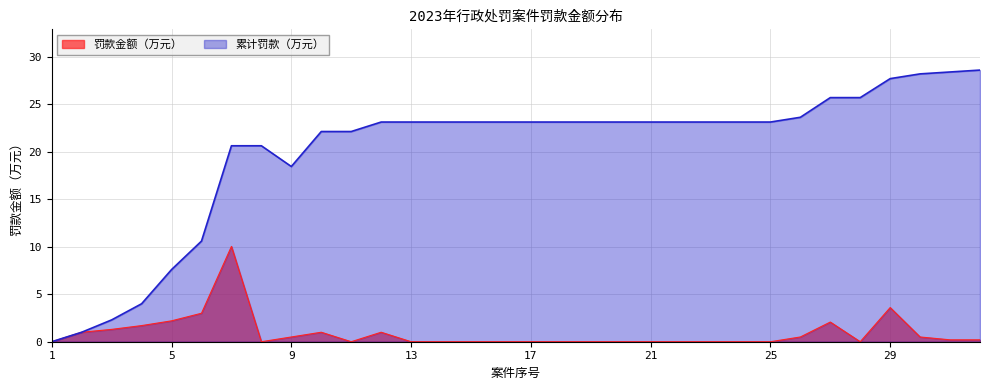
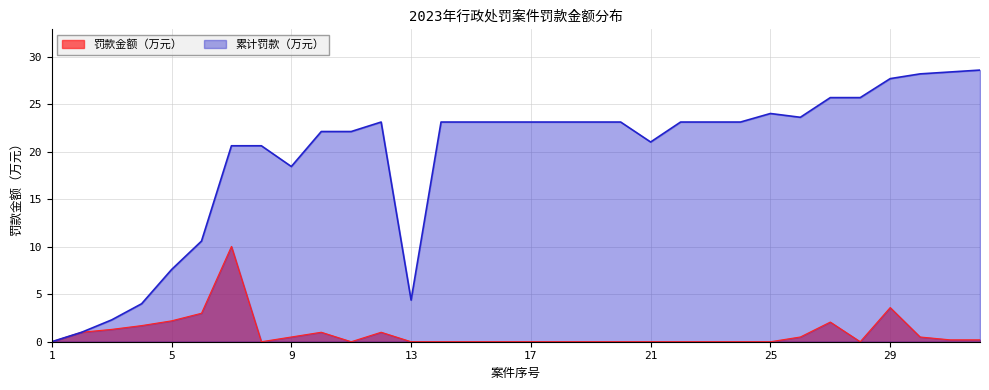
累计罚款（万元）, 13: 23 -> 4
累计罚款（万元）, 21: 23 -> 21
累计罚款（万元）, 25: 23 -> 24
